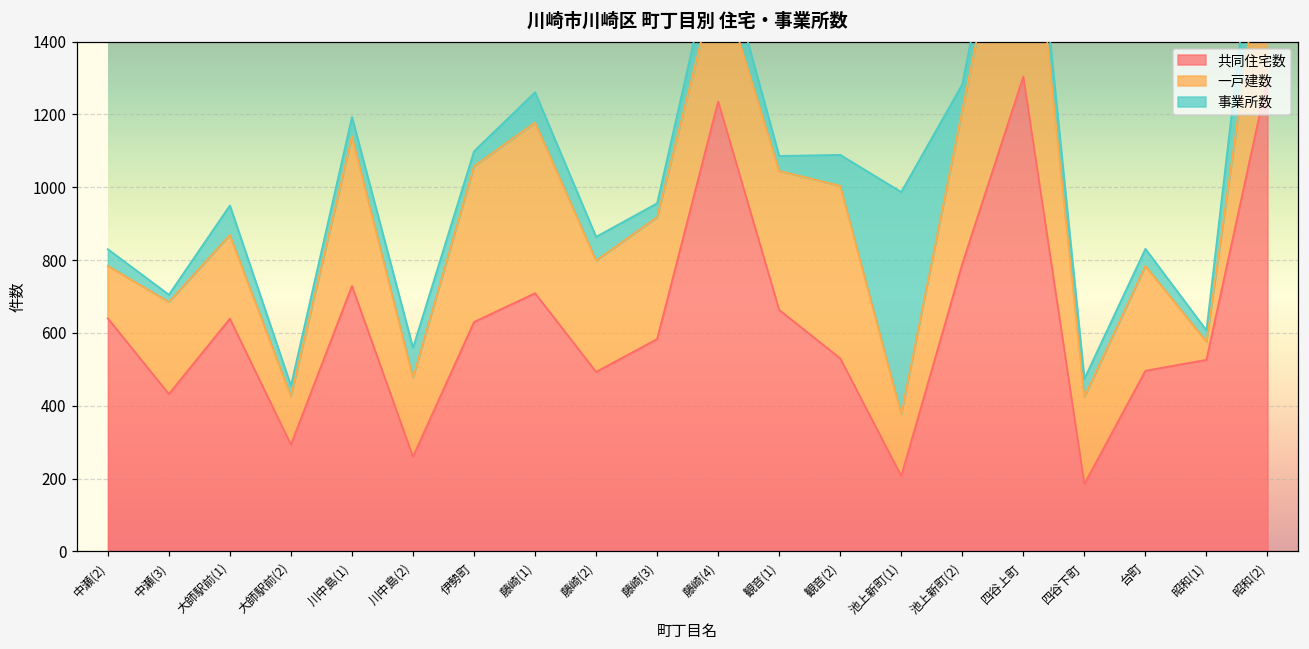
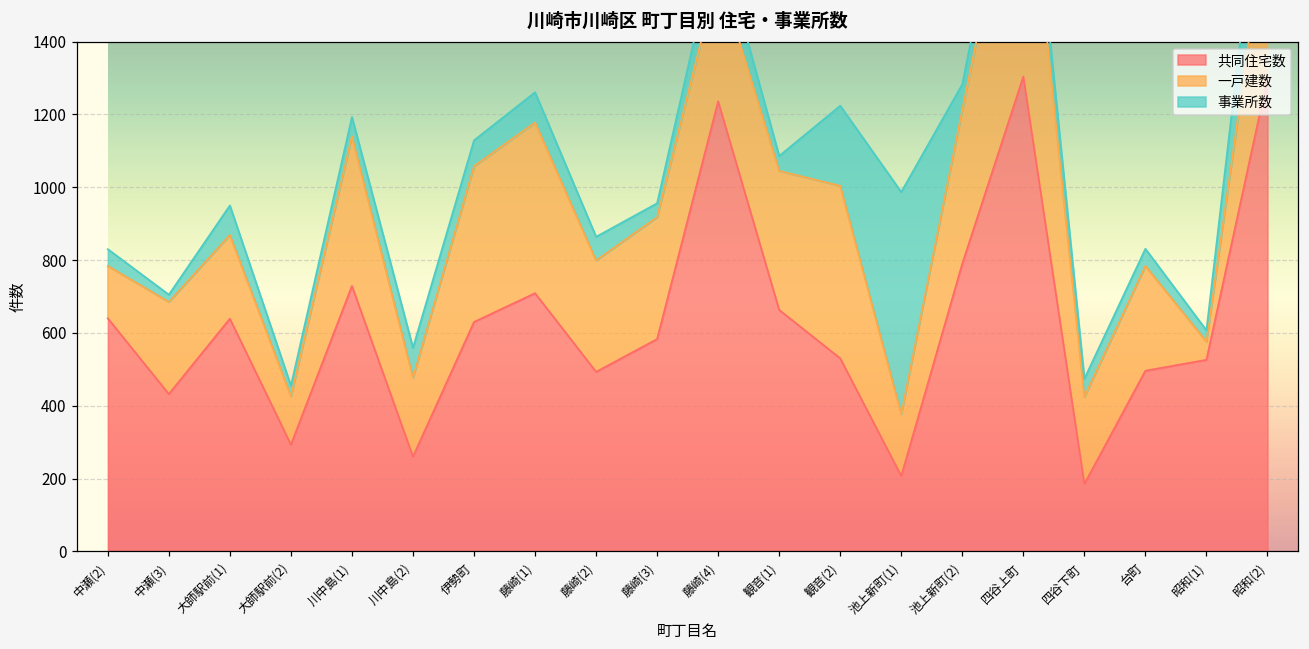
事業所数, 伊勢町: 40 -> 70
事業所数, 観音(2): 90 -> 220
